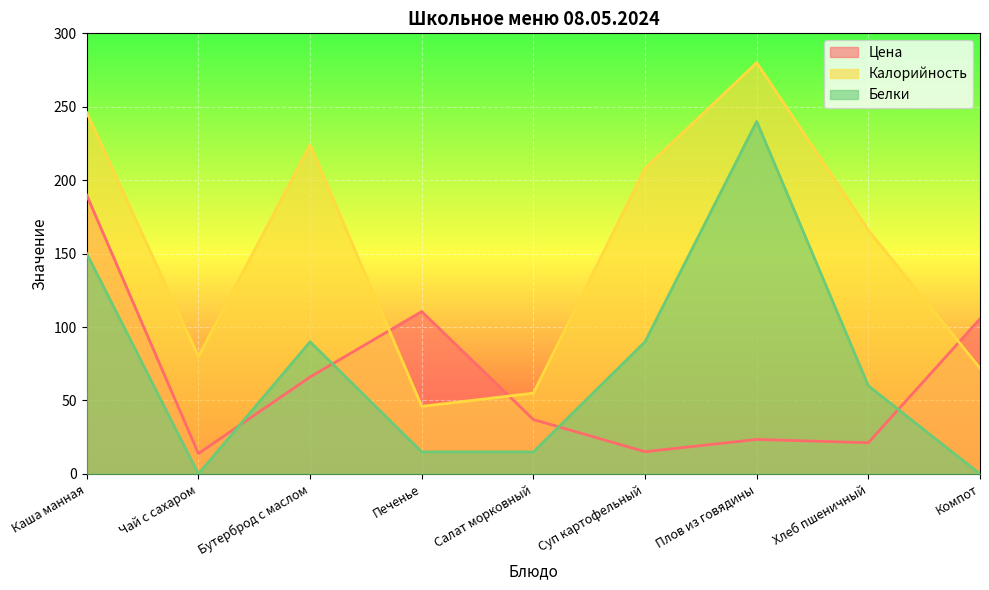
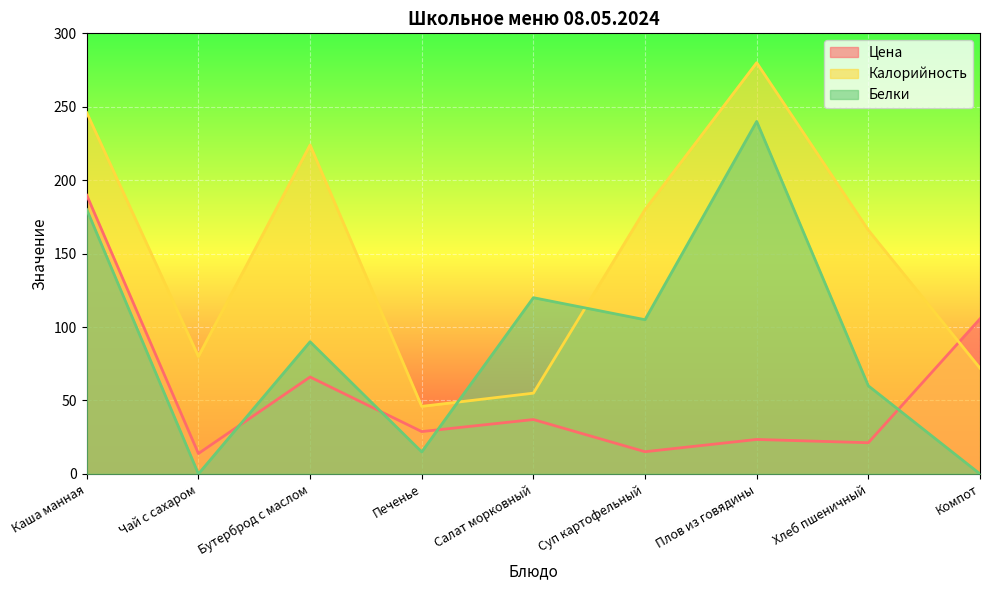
Белки, Каша манная: 150 -> 180
Цена, Печенье: 111 -> 29
Белки, Салат морковный: 15 -> 120
Калорийность, Суп картофельный: 208 -> 180
Белки, Суп картофельный: 90 -> 105
